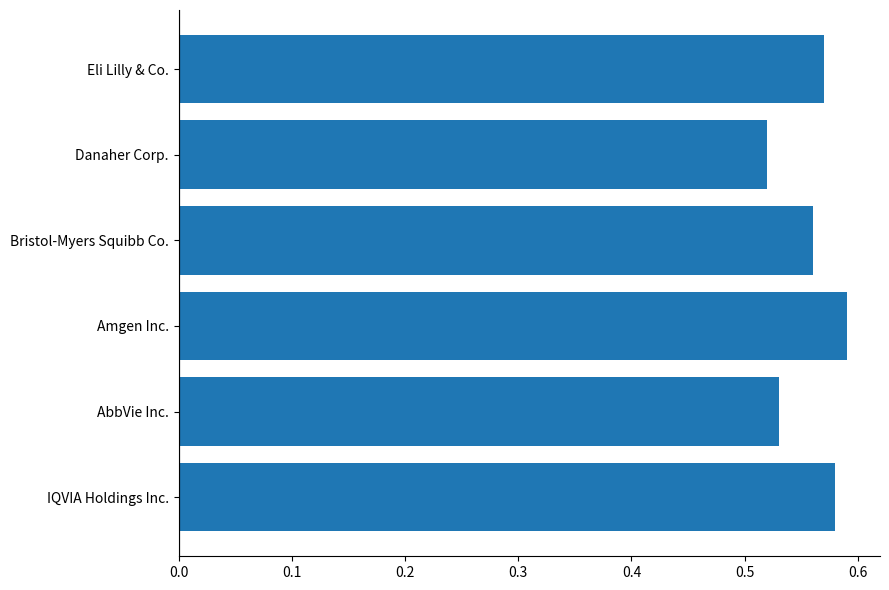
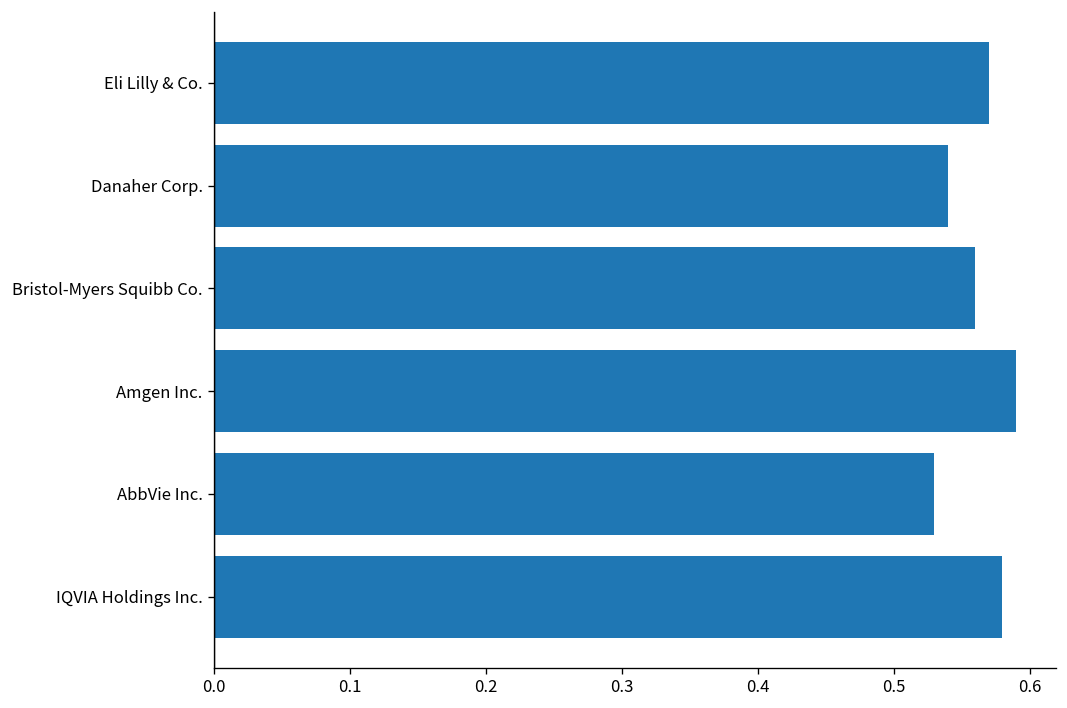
Danaher Corp.: 0.52 -> 0.54
